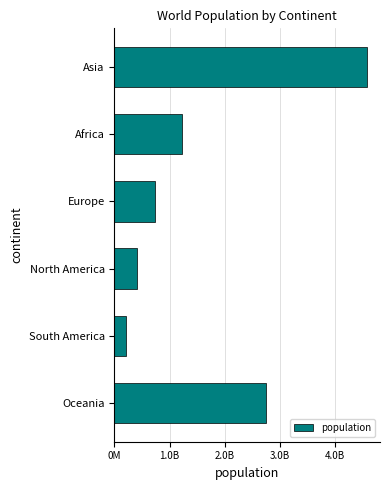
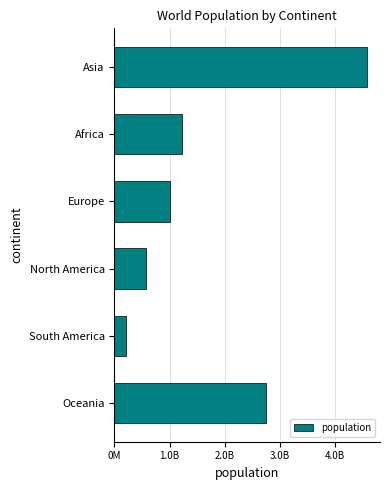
Europe: 700000000 -> 1000000000
North America: 400000000 -> 600000000
